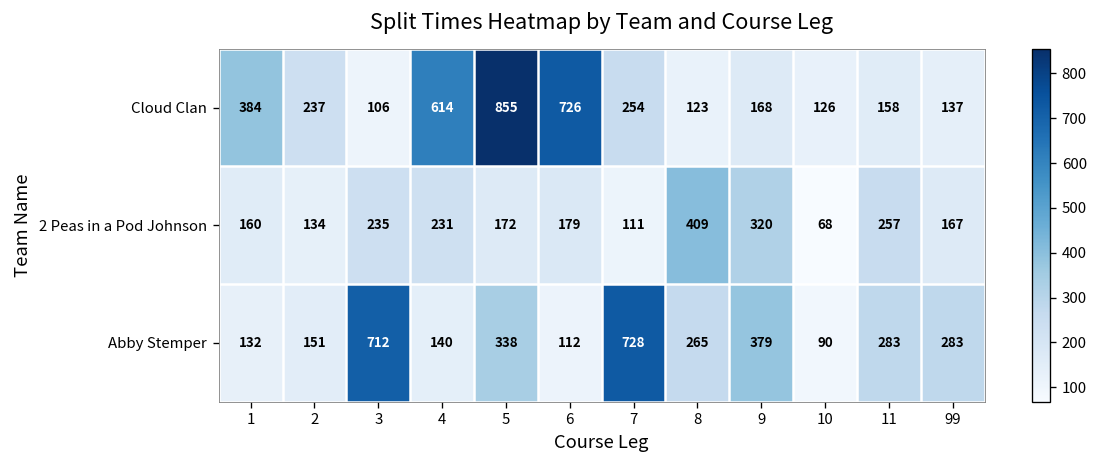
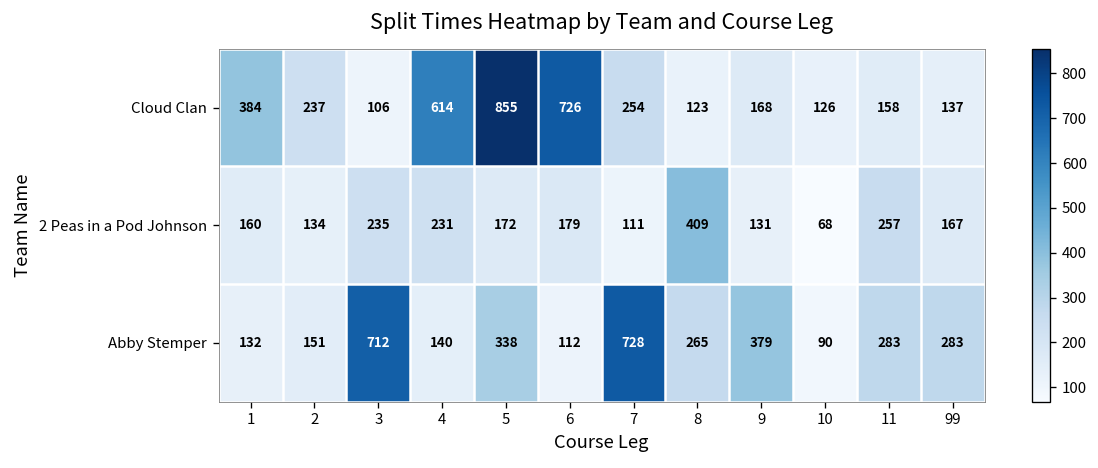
2 Peas in a Pod Johnson, 9: 320 -> 131
